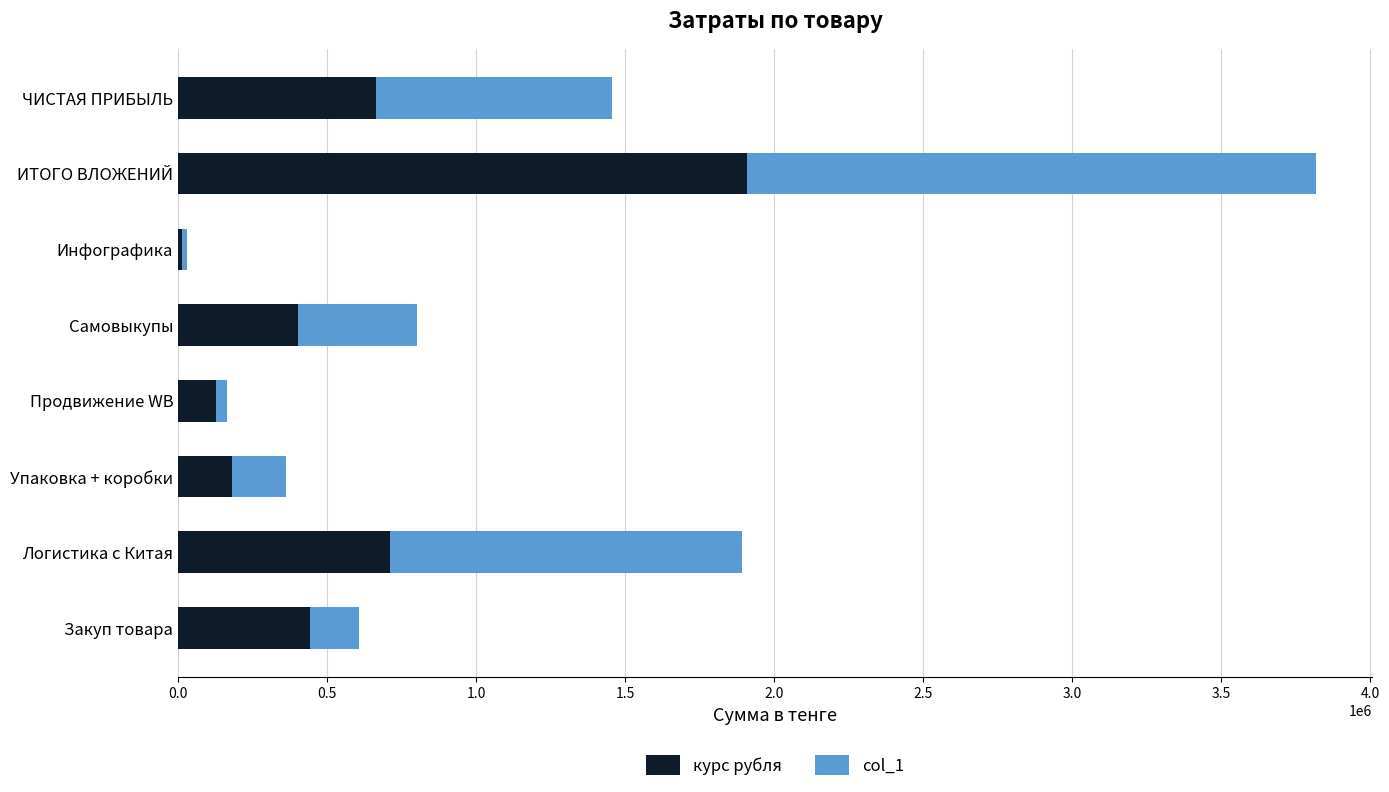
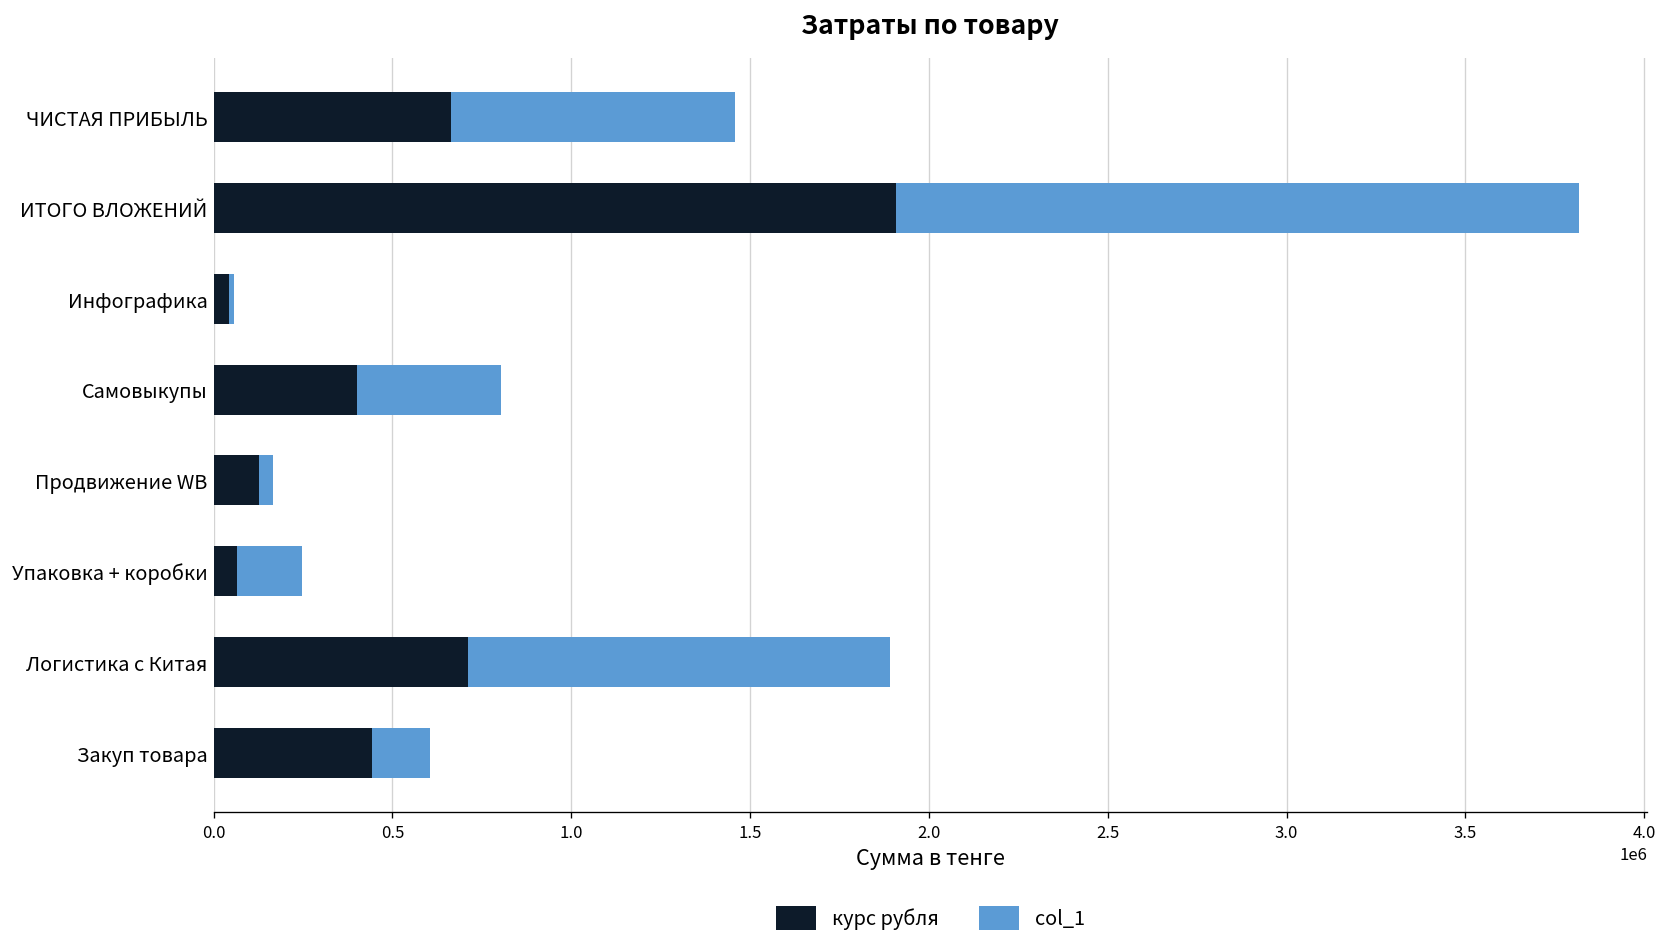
курс рубля, Инфографика: 10000 -> 40000
курс рубля, Упаковка + коробки: 180000 -> 60000
